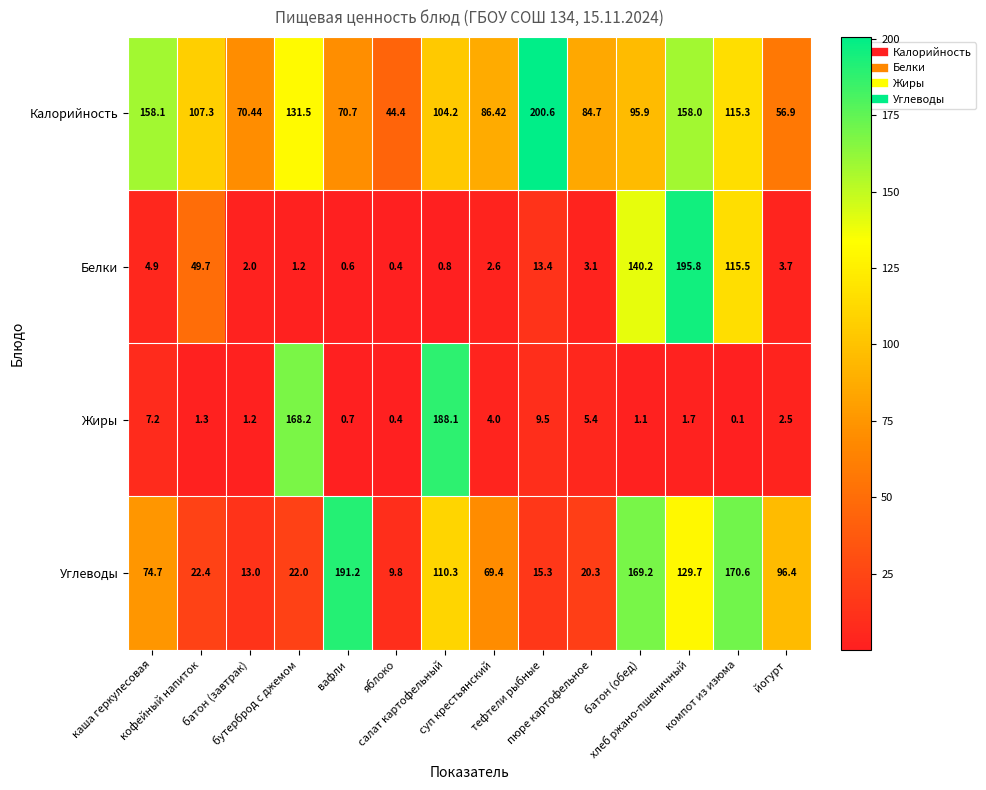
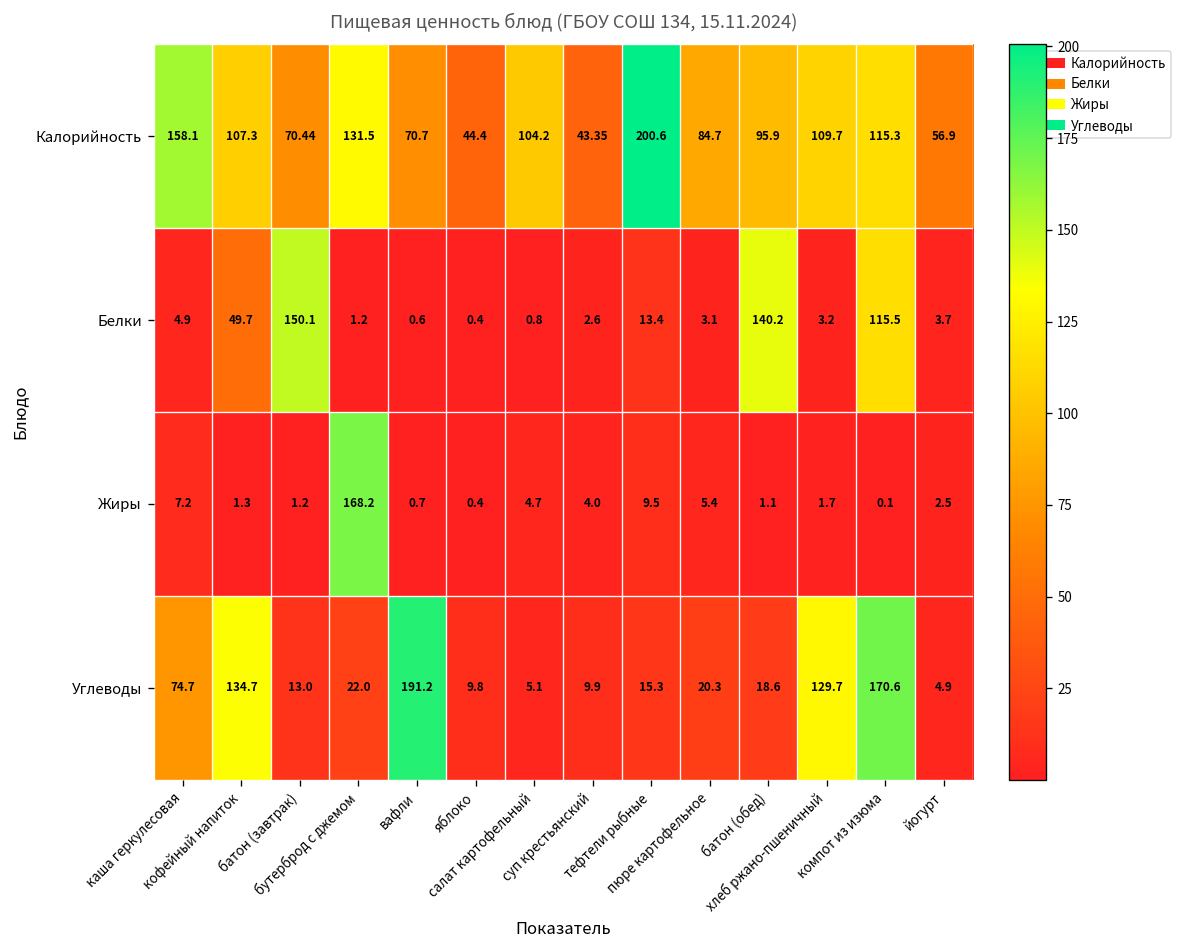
Калорийность, суп крестьянский: 86.42 -> 43.35
Калорийность, хлеб ржано-пшеничный: 158.0 -> 109.7
Белки, батон (завтрак): 2.0 -> 150.1
Белки, хлеб ржано-пшеничный: 195.8 -> 3.2
Жиры, салат картофельный: 188.1 -> 4.7
Углеводы, кофейный напиток: 22.4 -> 134.7
Углеводы, салат картофельный: 110.3 -> 5.1
Углеводы, суп крестьянский: 69.4 -> 9.9
Углеводы, батон (обед): 169.2 -> 18.6
Углеводы, йогурт: 96.4 -> 4.9
